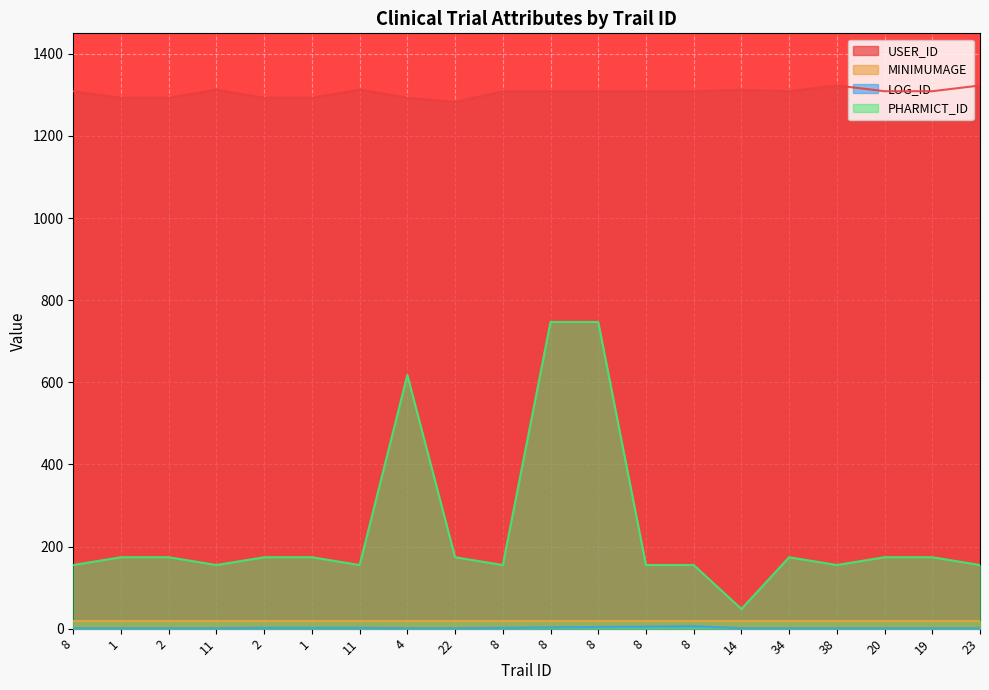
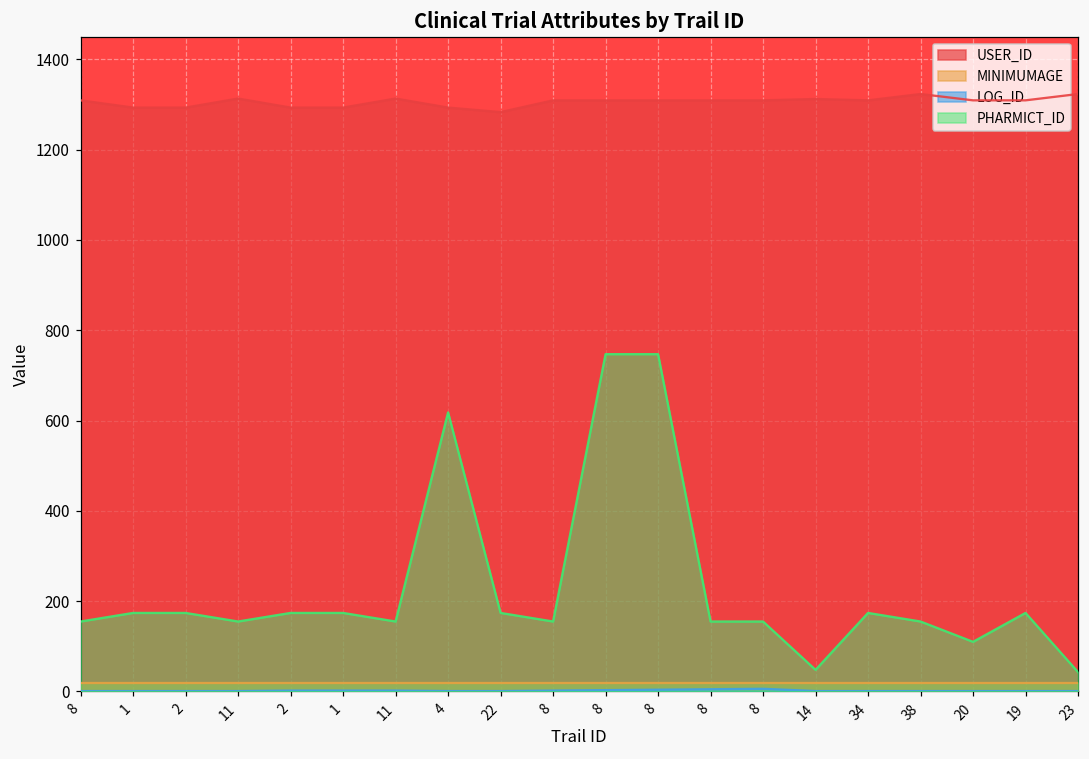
PHARMICT_ID, 20: 170 -> 110
PHARMICT_ID, 23: 160 -> 40
